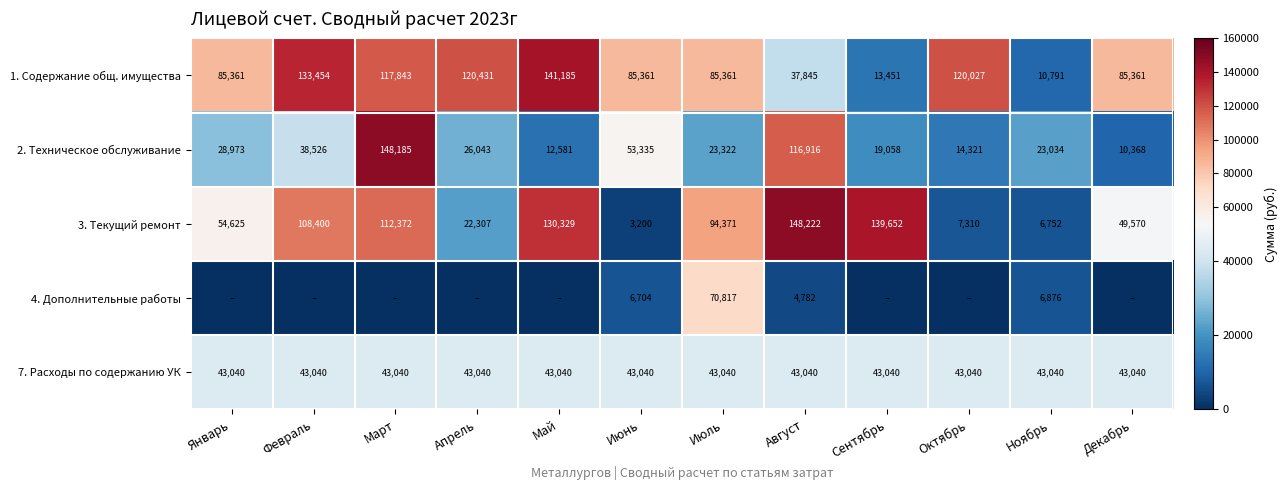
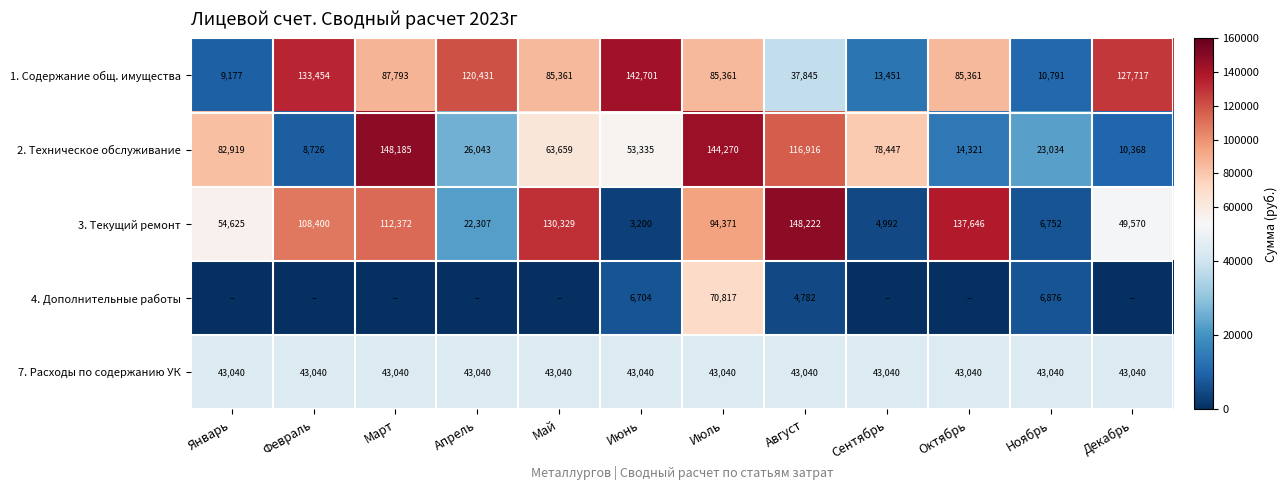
1. Содержание общ. имущества, Январь: 85,361 -> 9,177
1. Содержание общ. имущества, Март: 117,843 -> 87,793
1. Содержание общ. имущества, Май: 141,185 -> 85,361
1. Содержание общ. имущества, Июнь: 85,361 -> 142,701
1. Содержание общ. имущества, Октябрь: 120,027 -> 85,361
1. Содержание общ. имущества, Декабрь: 85,361 -> 127,717
2. Техническое обслуживание, Январь: 28,973 -> 82,919
2. Техническое обслуживание, Февраль: 38,526 -> 8,726
2. Техническое обслуживание, Май: 12,581 -> 63,659
2. Техническое обслуживание, Июль: 23,322 -> 144,270
2. Техническое обслуживание, Сентябрь: 19,058 -> 78,447
3. Текущий ремонт, Сентябрь: 139,652 -> 4,992
3. Текущий ремонт, Октябрь: 7,310 -> 137,646
